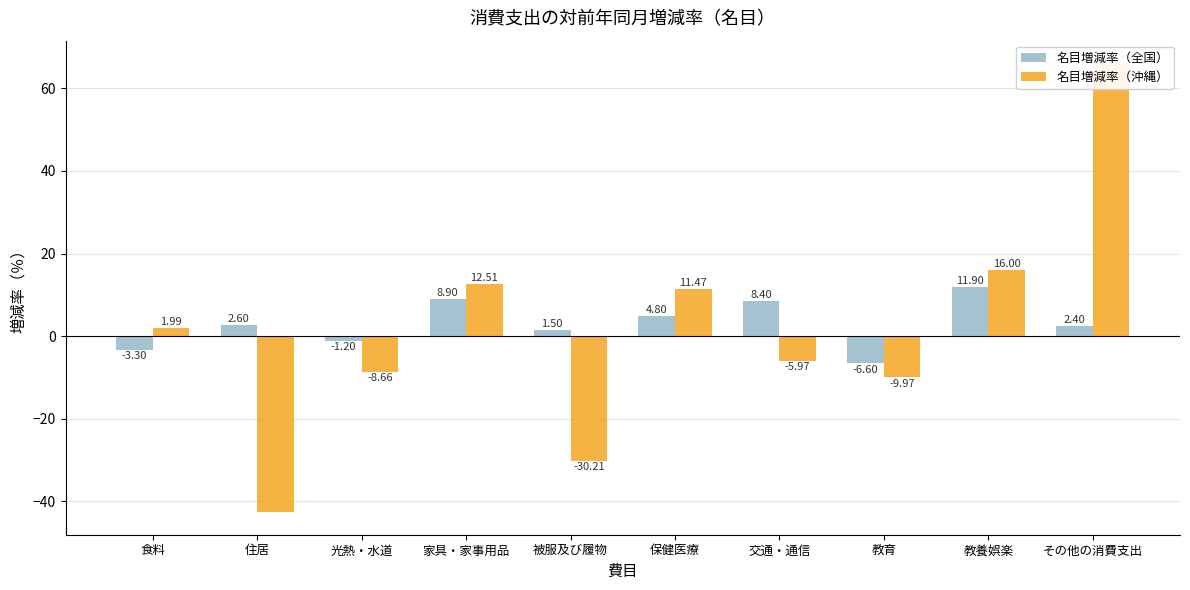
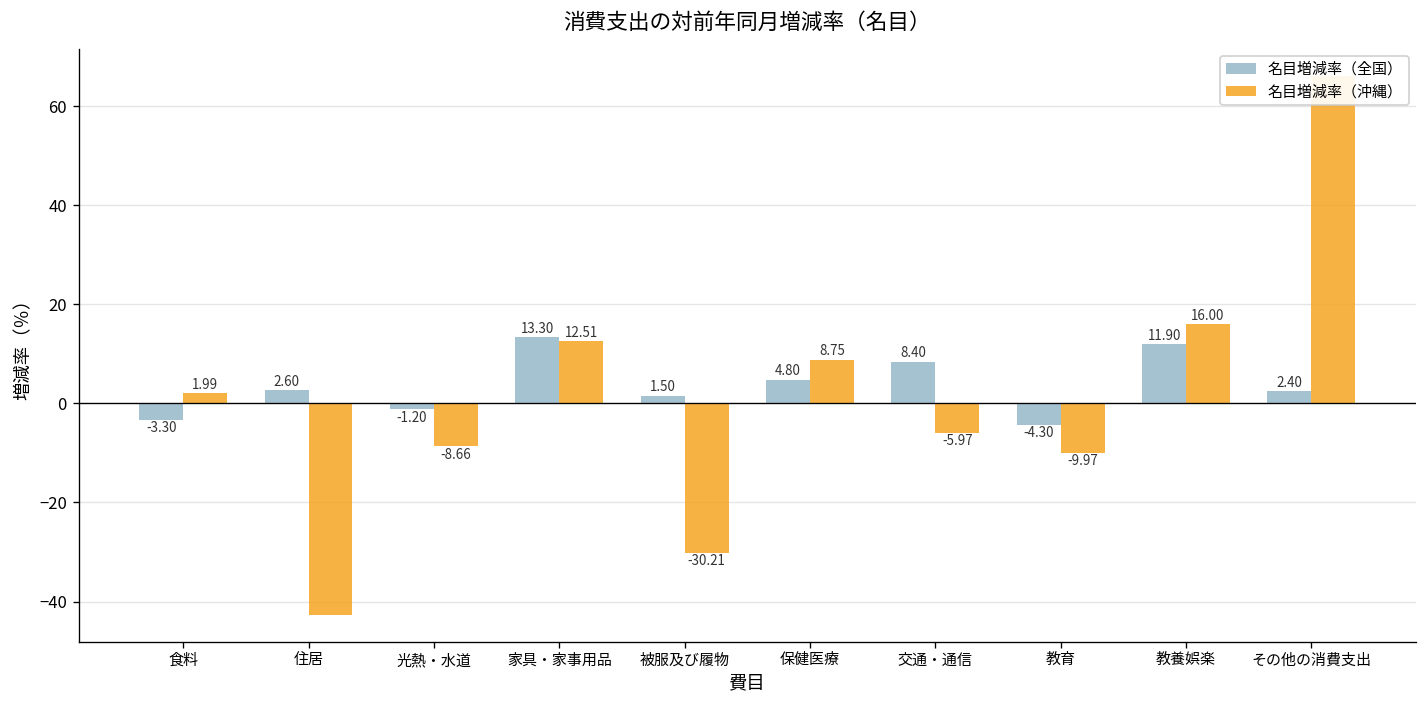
名目増減率（全国）, 家具・家事用品: 8.90 -> 13.30
名目増減率（沖縄）, 保健医療: 11.47 -> 8.75
名目増減率（全国）, 教育: -6.60 -> -4.30
